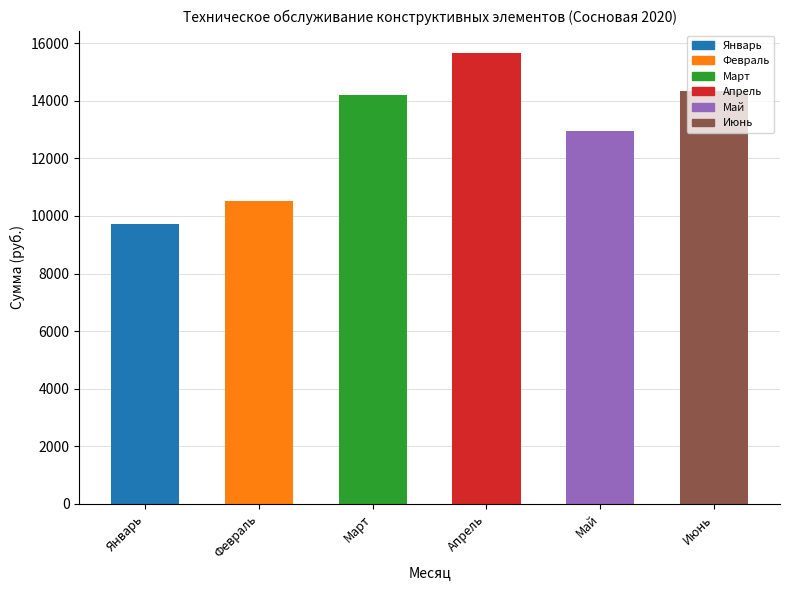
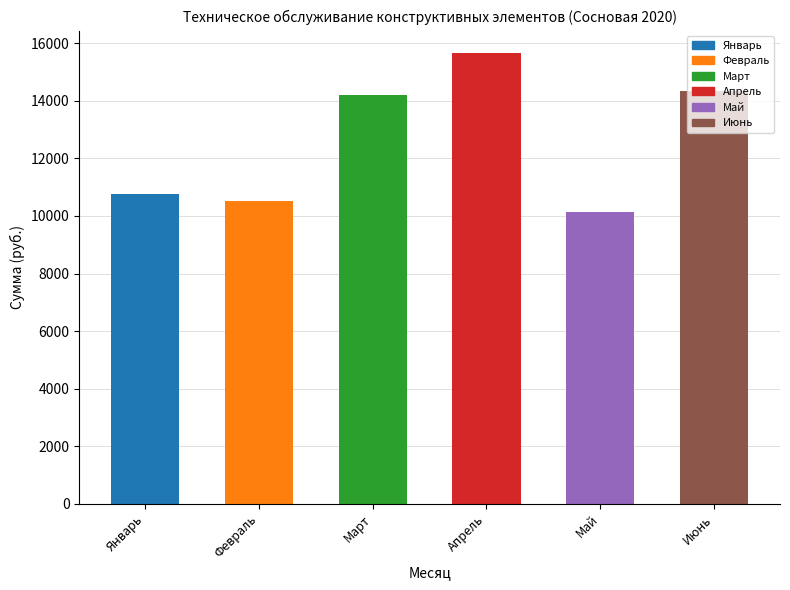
Январь: 9700 -> 10800
Май: 13000 -> 10200
